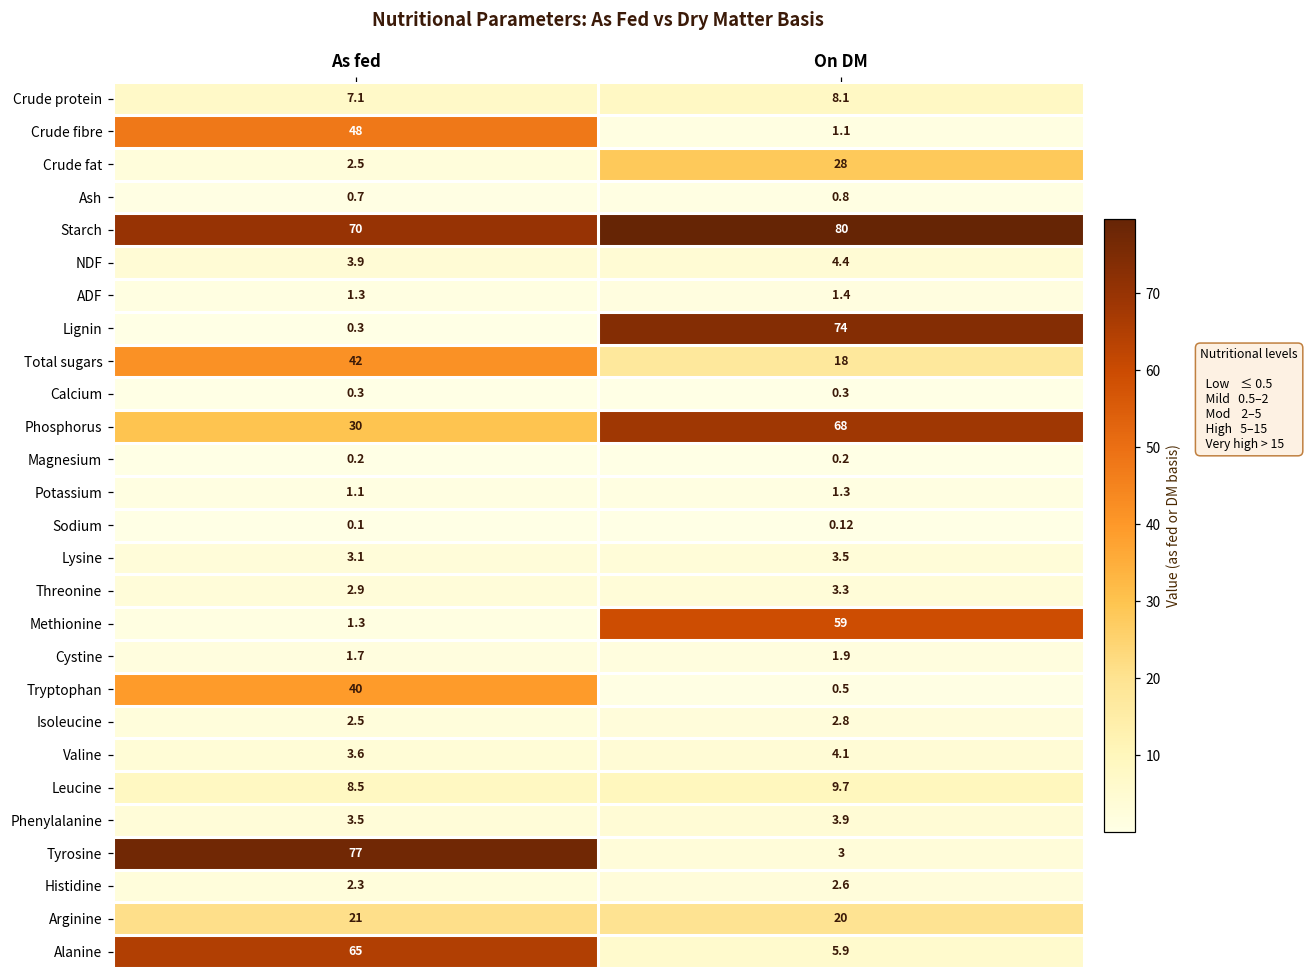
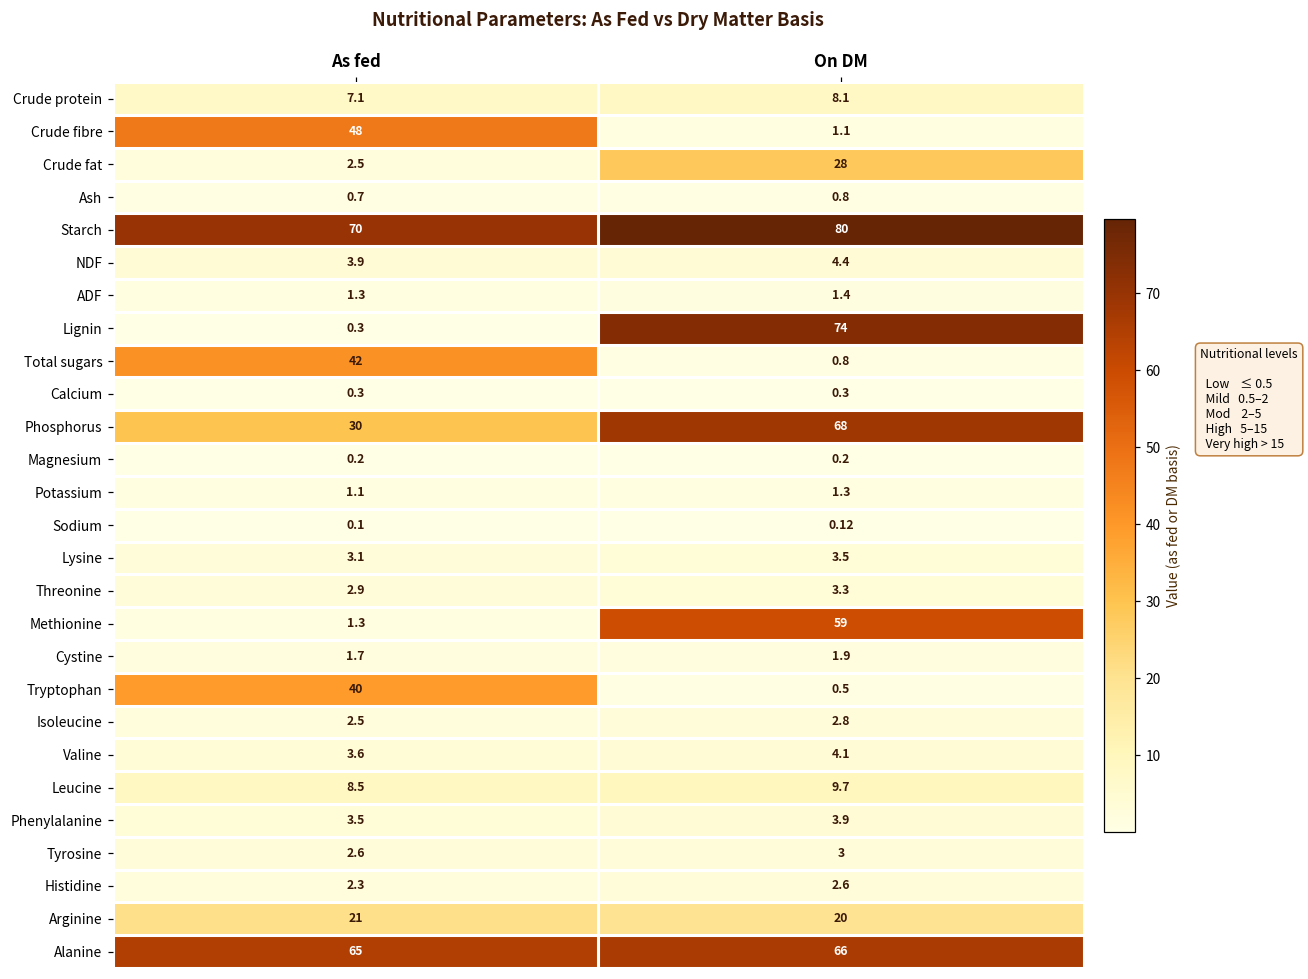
Total sugars, On DM: 18 -> 0.8
Tyrosine, As fed: 77 -> 2.6
Alanine, On DM: 5.9 -> 66
